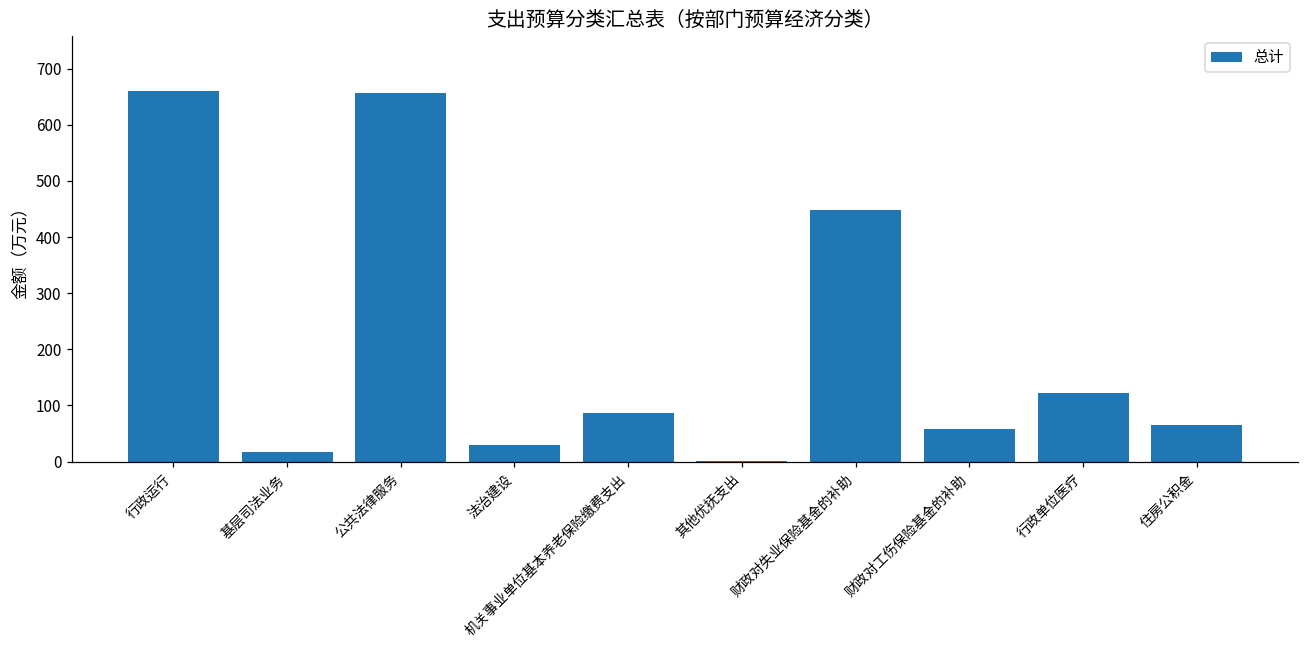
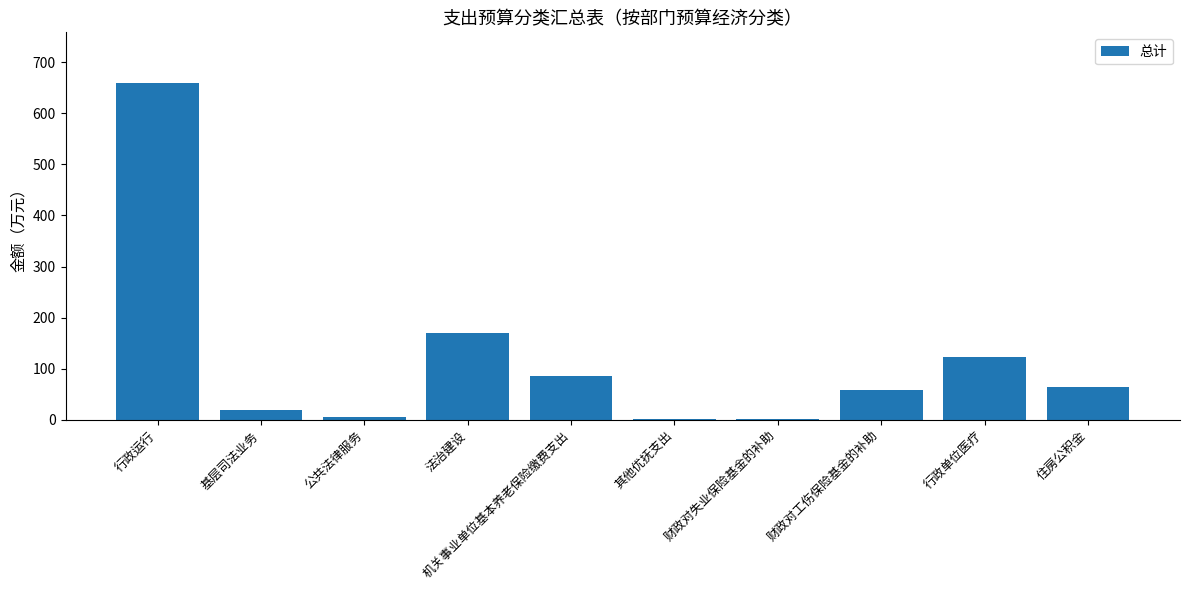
公共法律服务: 660 -> 10
法治建设: 30 -> 170
财政对失业保险基金的补助: 450 -> 0
